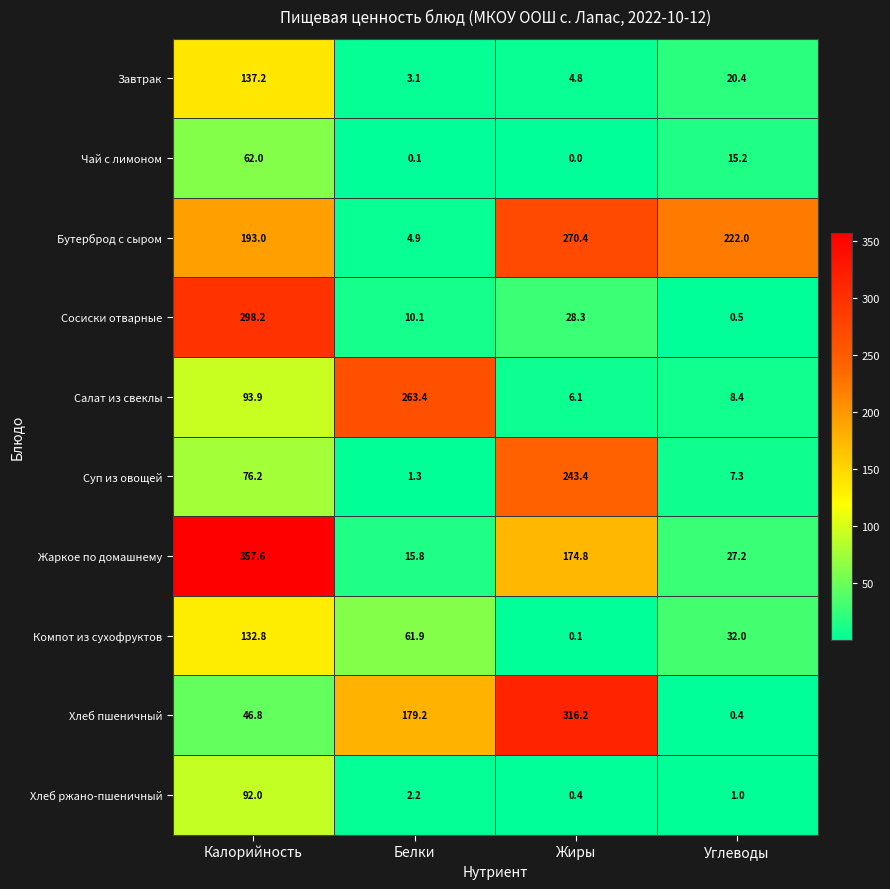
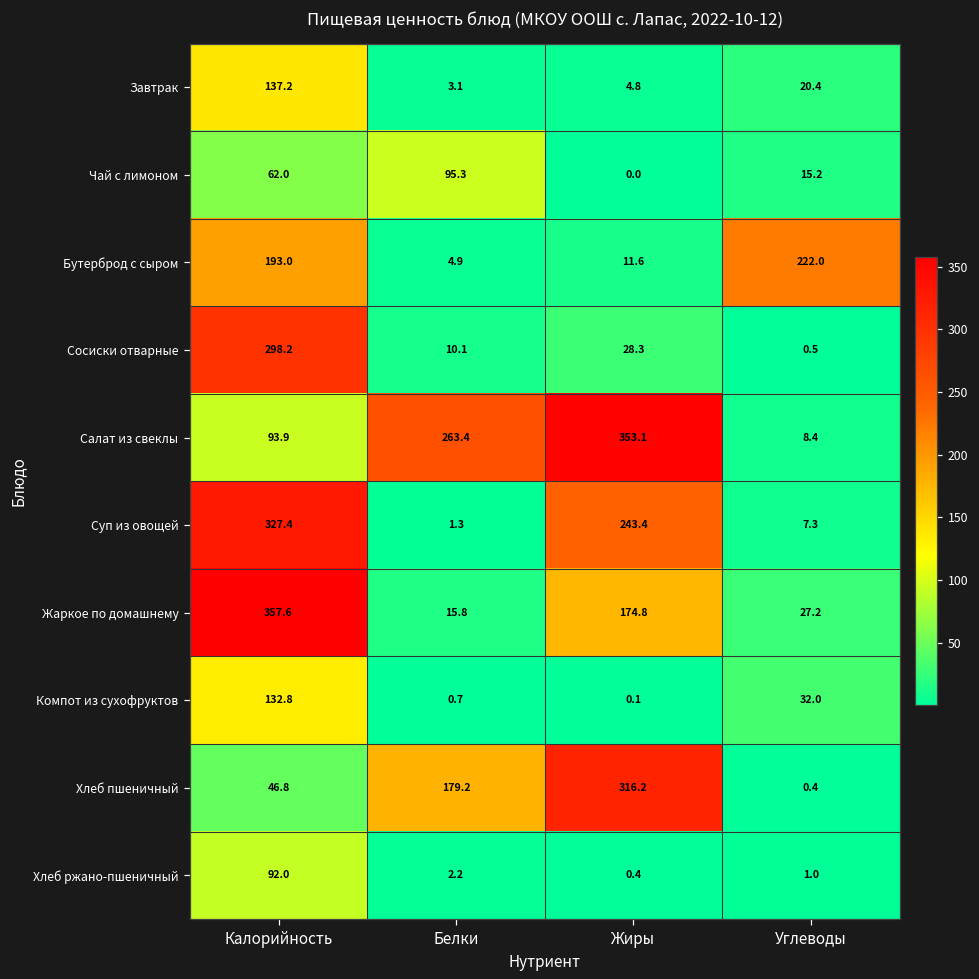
Чай с лимоном, Белки: 0.1 -> 95.3
Бутерброд с сыром, Жиры: 270.4 -> 11.6
Салат из свеклы, Жиры: 6.1 -> 353.1
Суп из овощей, Калорийность: 76.2 -> 327.4
Компот из сухофруктов, Белки: 61.9 -> 0.7
